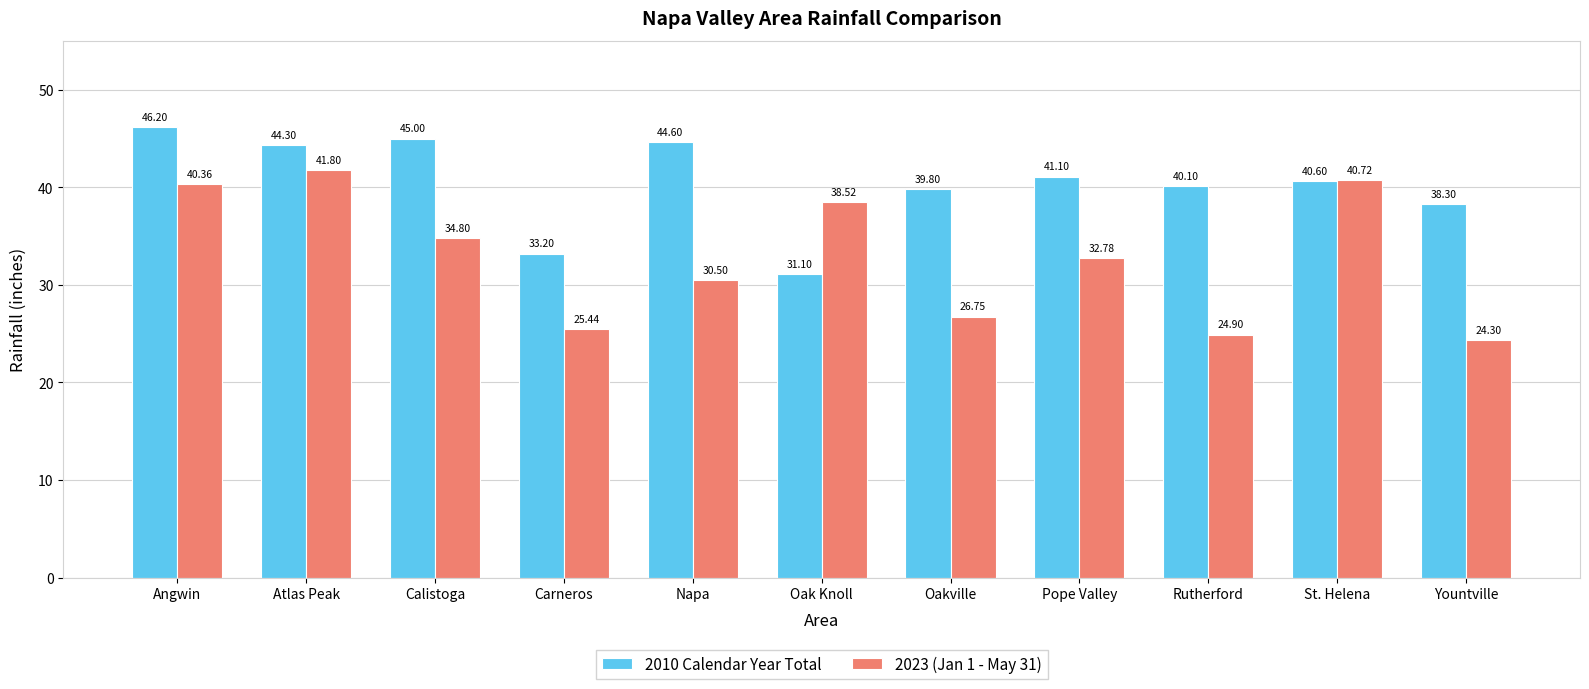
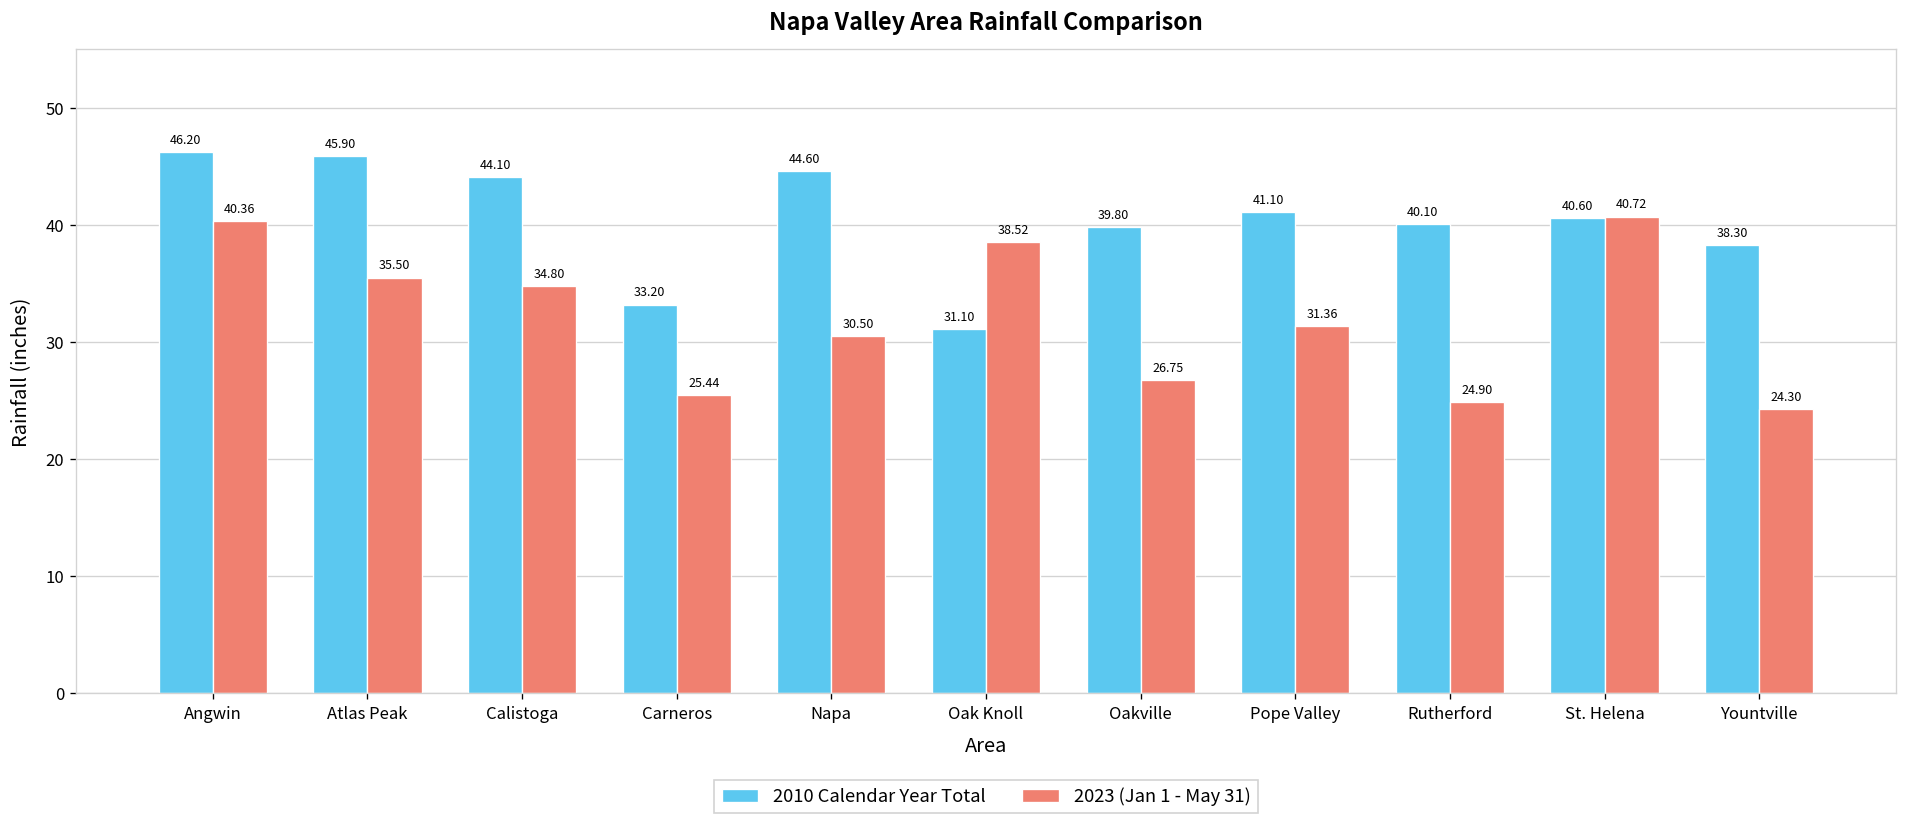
2010 Calendar Year Total, Atlas Peak: 44.30 -> 45.90
2023 (Jan 1 - May 31), Atlas Peak: 41.80 -> 35.50
2010 Calendar Year Total, Calistoga: 45.00 -> 44.10
2023 (Jan 1 - May 31), Pope Valley: 32.78 -> 31.36
